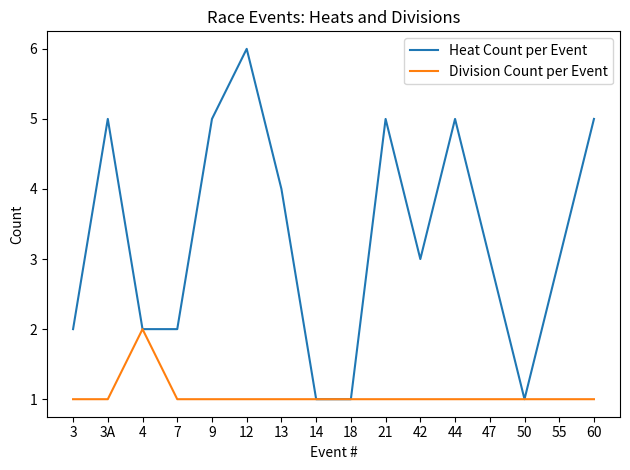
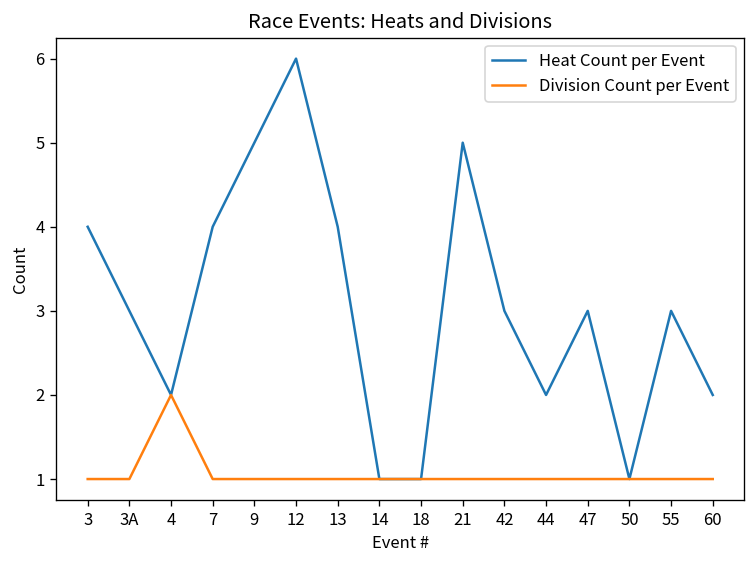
Heat Count per Event, 3: 2 -> 4
Heat Count per Event, 3A: 5 -> 3
Heat Count per Event, 7: 2 -> 4
Heat Count per Event, 44: 5 -> 2
Heat Count per Event, 60: 5 -> 2
